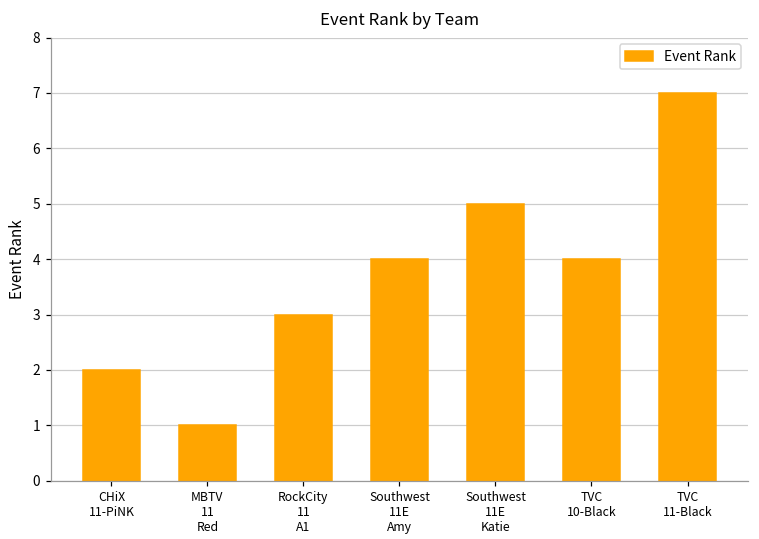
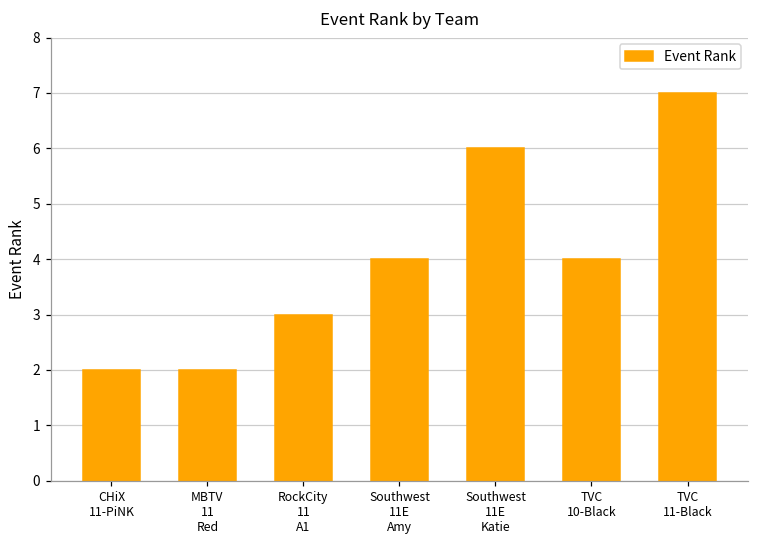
MBTV 11 Red: 1 -> 2
Southwest 11E Katie: 5 -> 6
